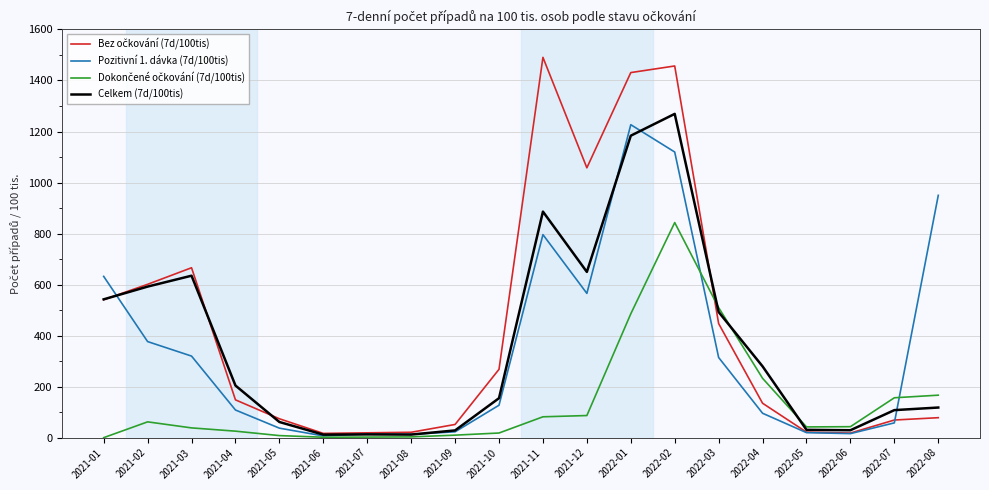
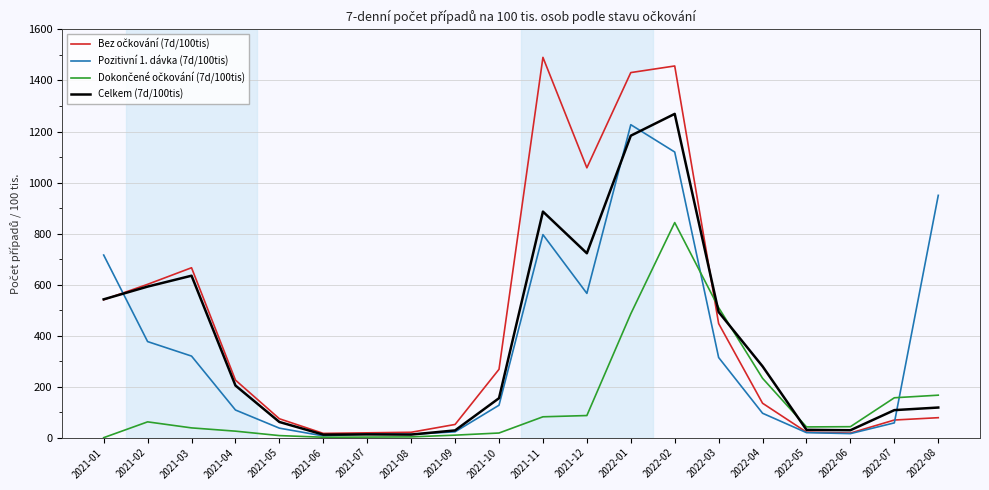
Pozitivní 1. dávka (7d/100tis), 2021-01: 630 -> 720
Bez očkování (7d/100tis), 2021-04: 150 -> 230
Celkem (7d/100tis), 2021-12: 650 -> 720
